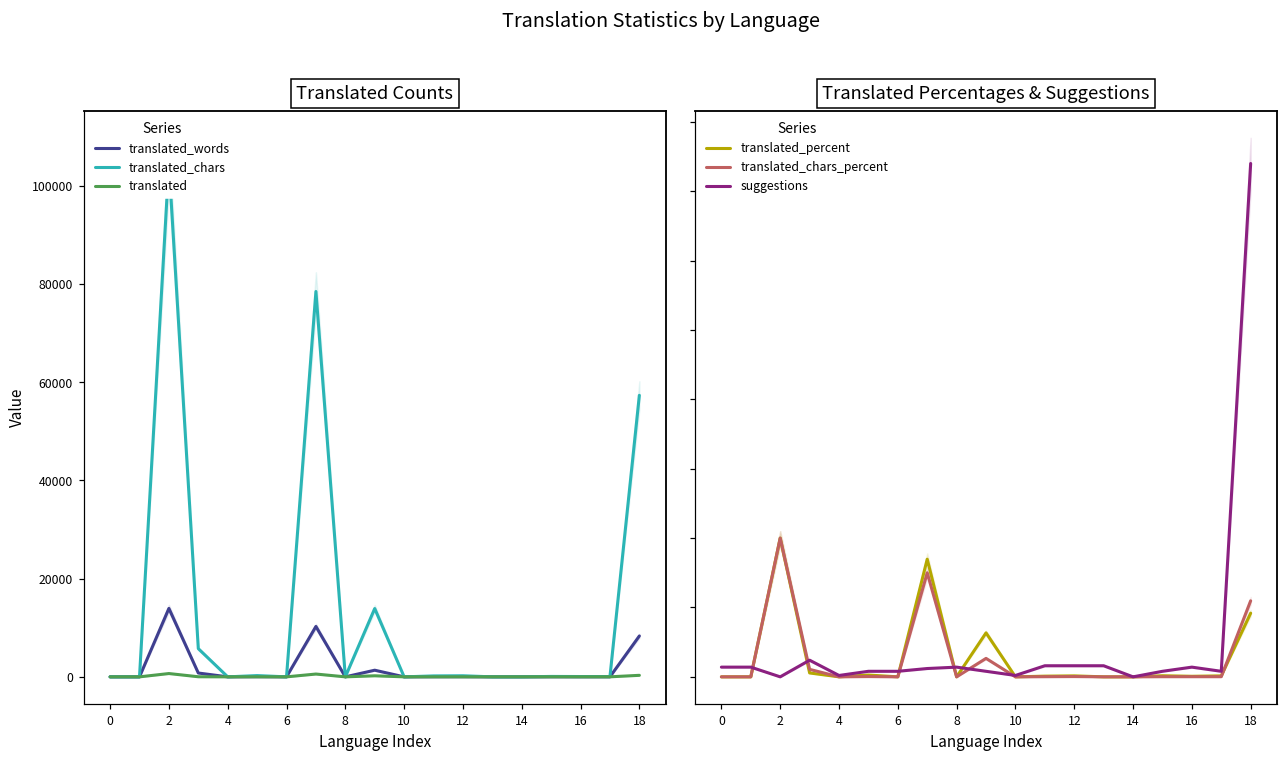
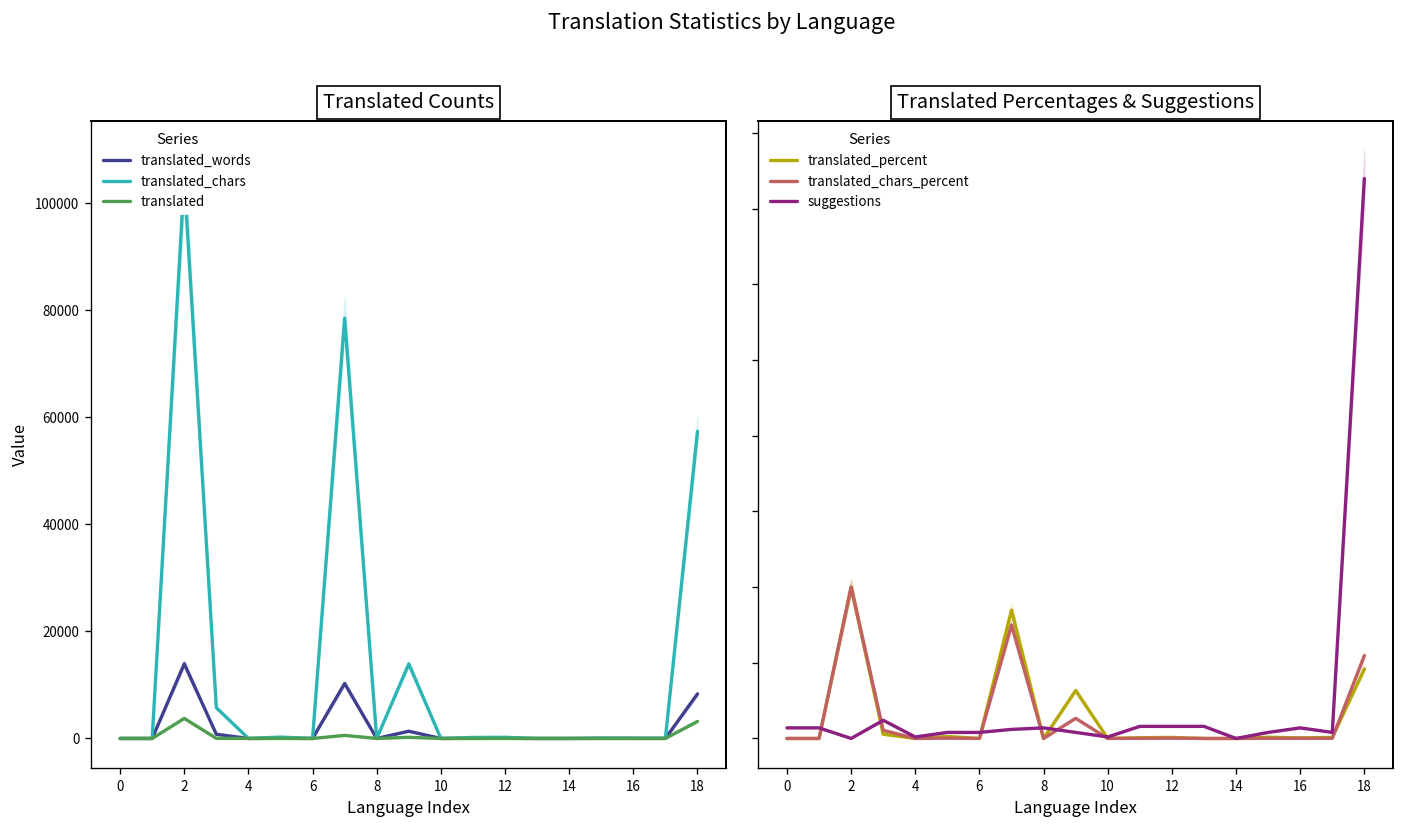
Translated Counts, translated, 2: 1000 -> 4000
Translated Counts, translated, 18: 0 -> 3000
